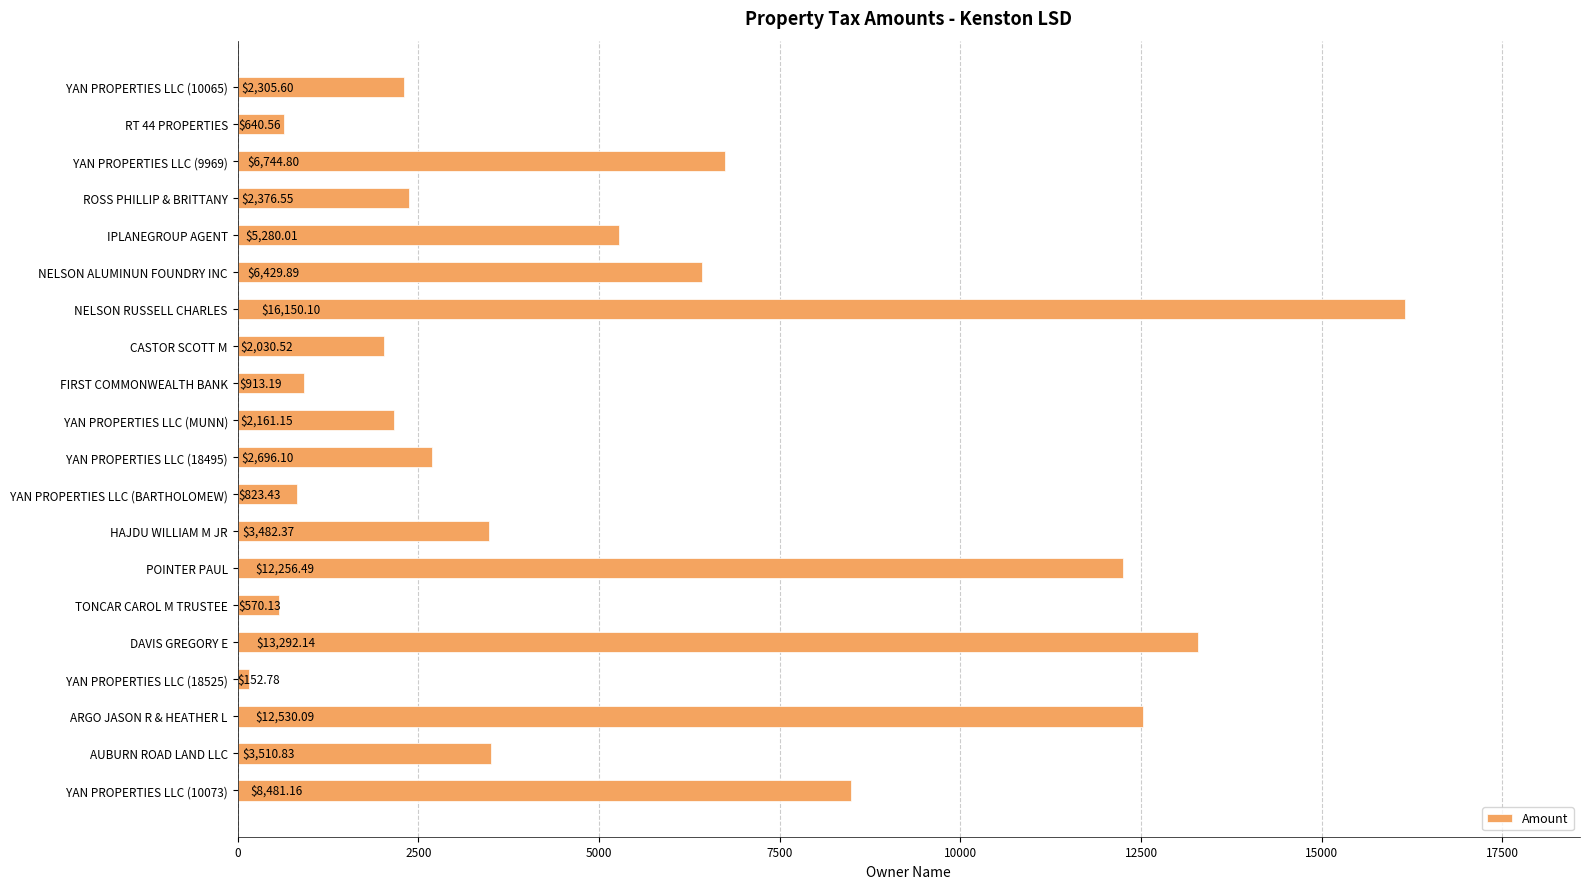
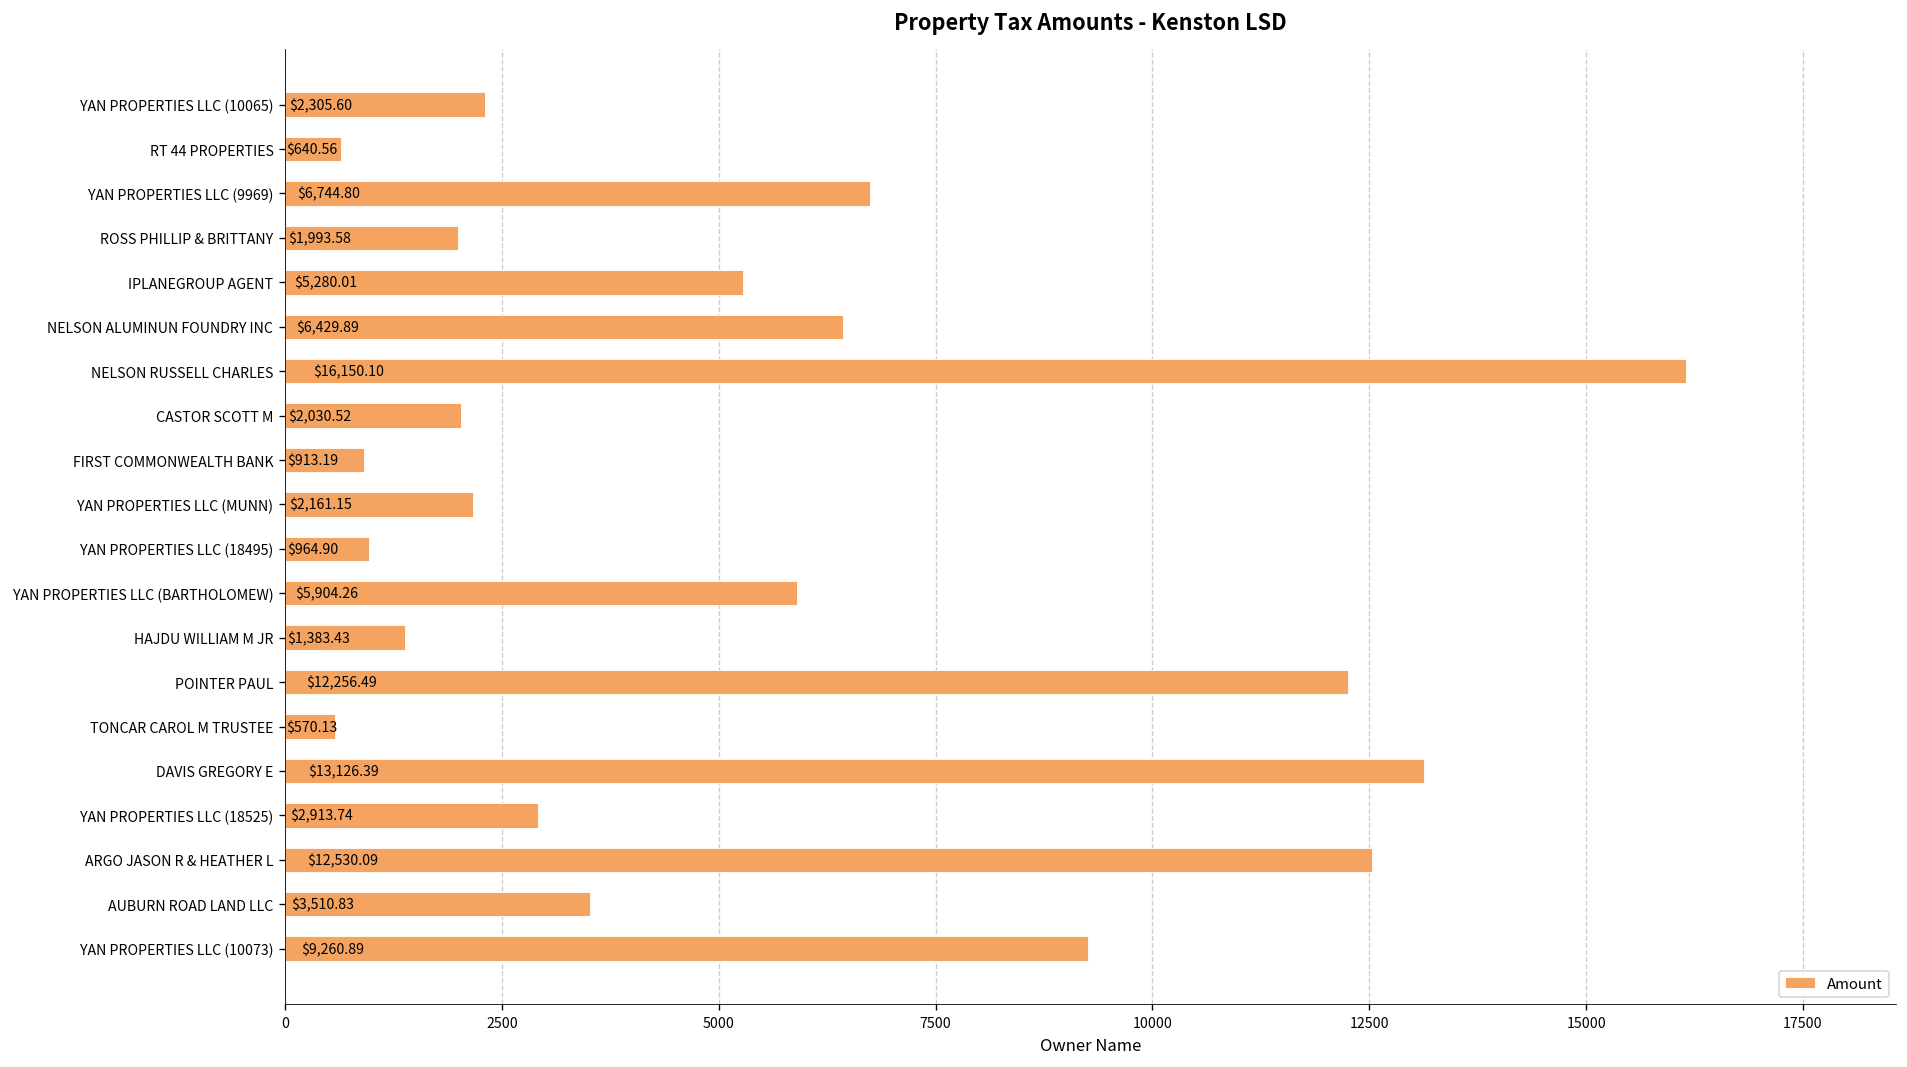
ROSS PHILLIP & BRITTANY: $2,376.55 -> $1,993.58
YAN PROPERTIES LLC (18495): $2,696.10 -> $964.90
YAN PROPERTIES LLC (BARTHOLOMEW): $823.43 -> $5,904.26
HAJDU WILLIAM M JR: $3,482.37 -> $1,383.43
DAVIS GREGORY E: $13,292.14 -> $13,126.39
YAN PROPERTIES LLC (18525): $152.78 -> $2,913.74
YAN PROPERTIES LLC (10073): $8,481.16 -> $9,260.89
